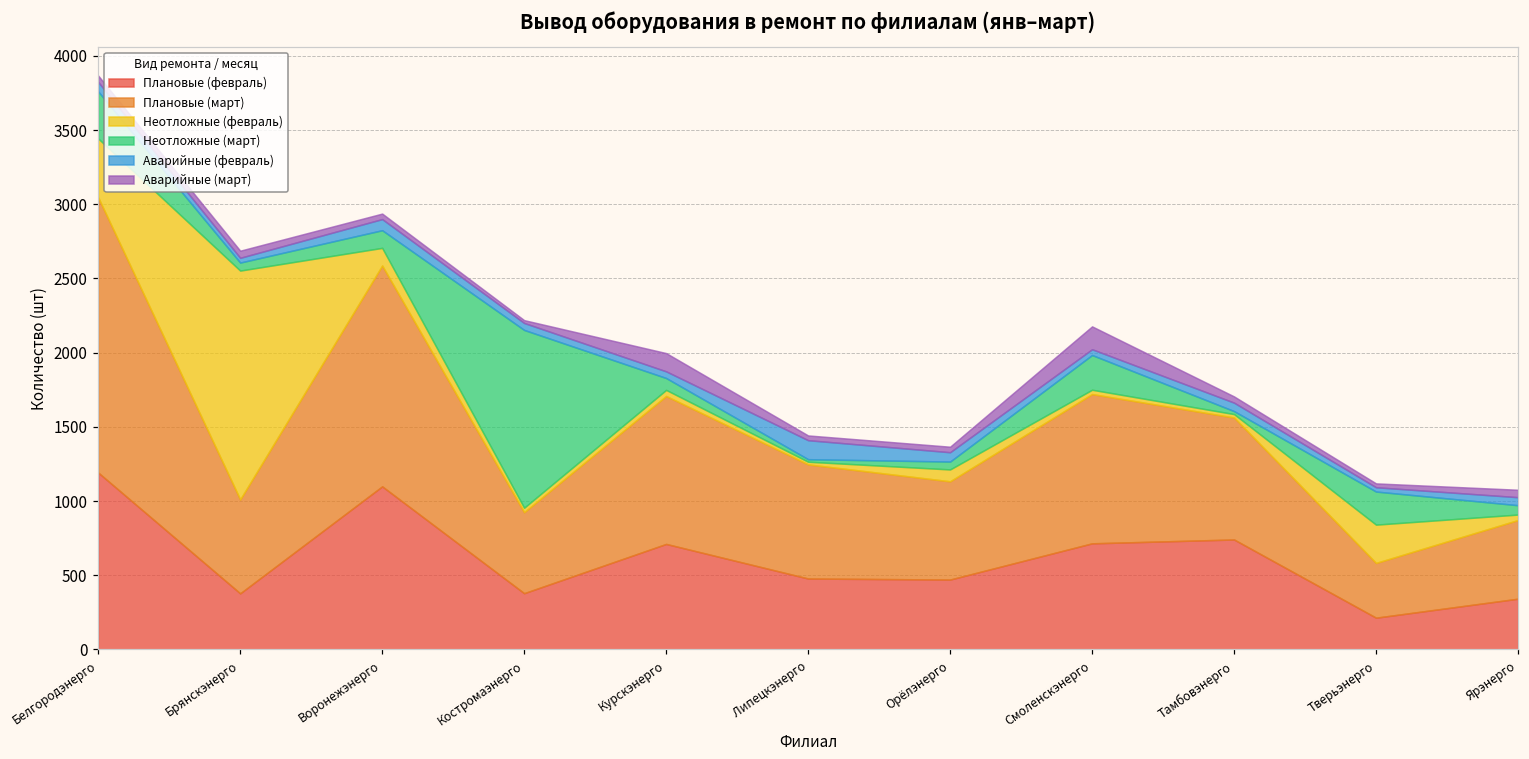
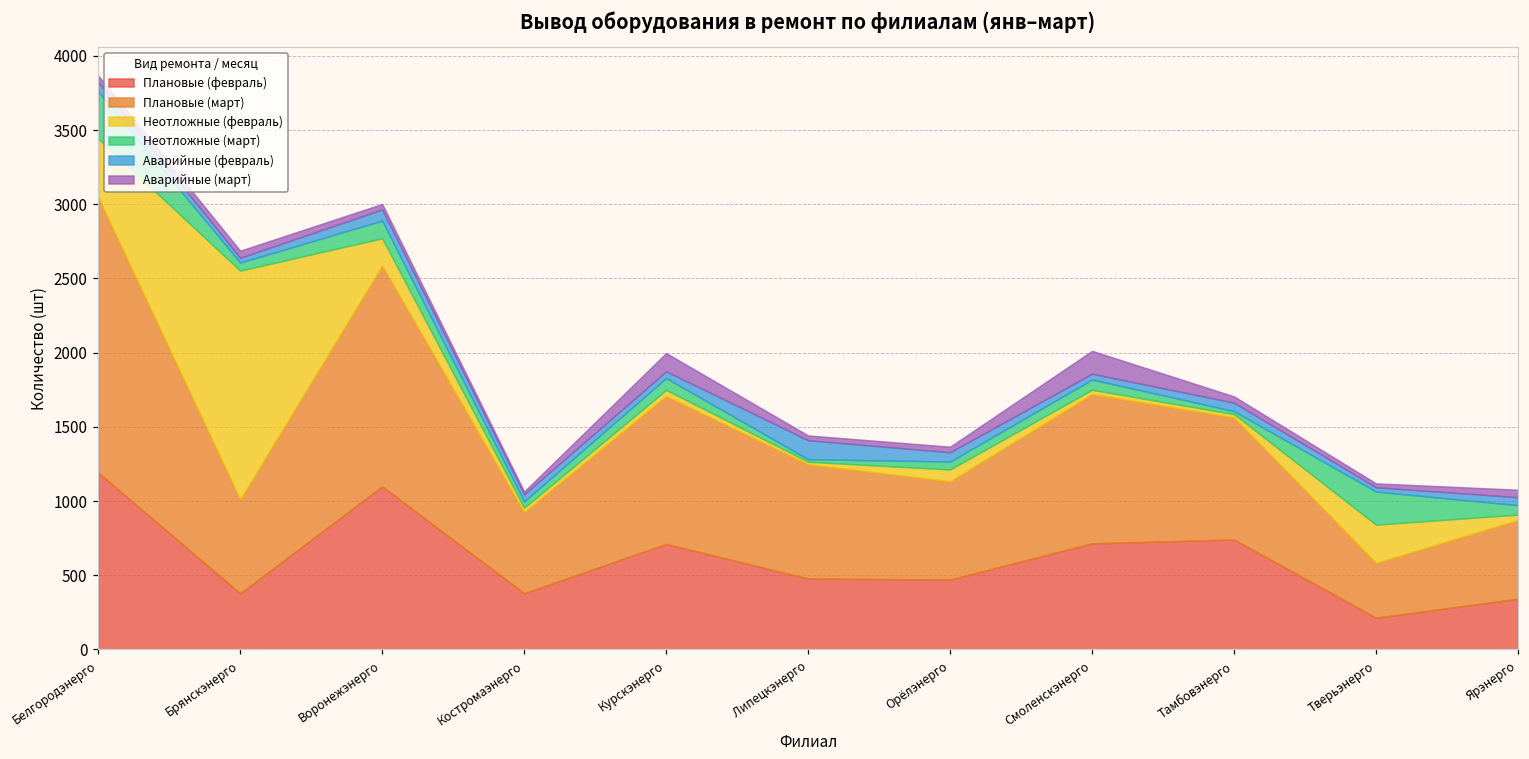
Неотложные (февраль), Воронежэнерго: 120 -> 180
Неотложные (март), Костромаэнерго: 1200 -> 40
Неотложные (март), Смоленскэнерго: 230 -> 70
